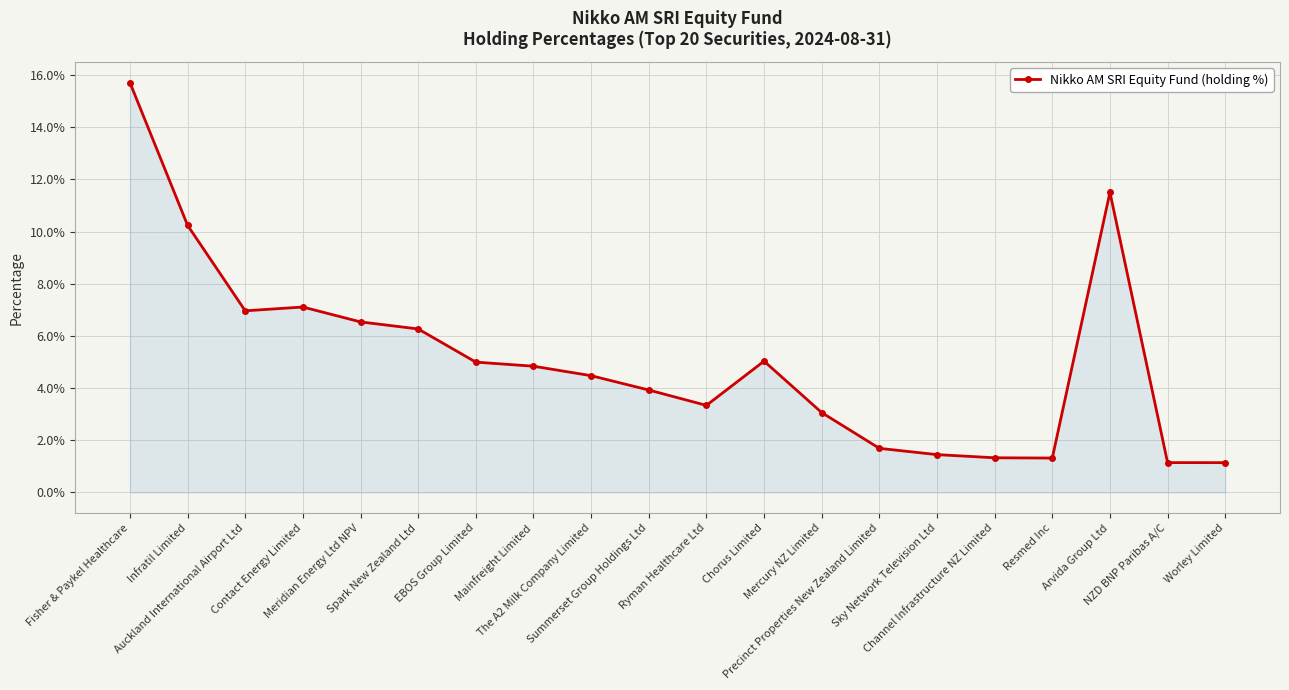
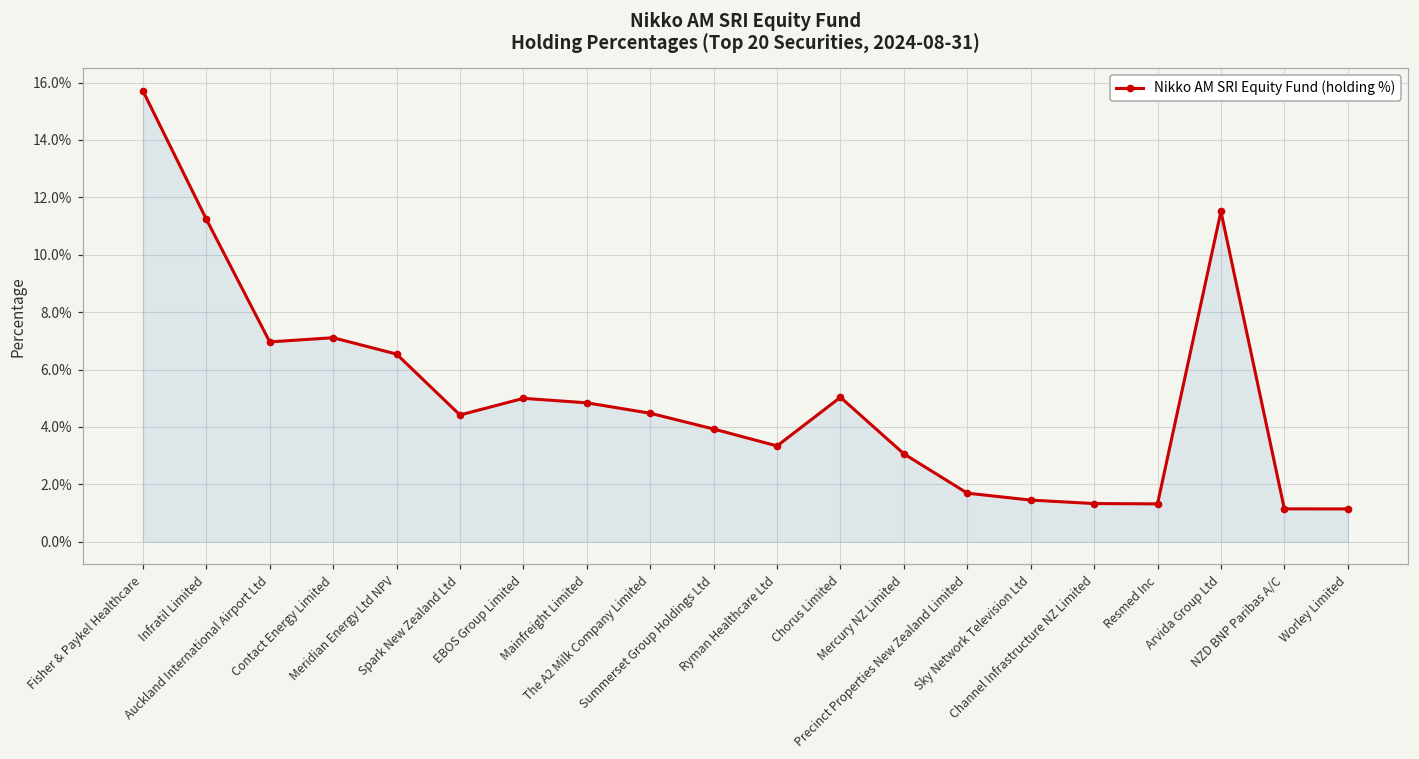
Infratil Limited: 10.2% -> 11.2%
Spark New Zealand Ltd: 6.3% -> 4.4%
